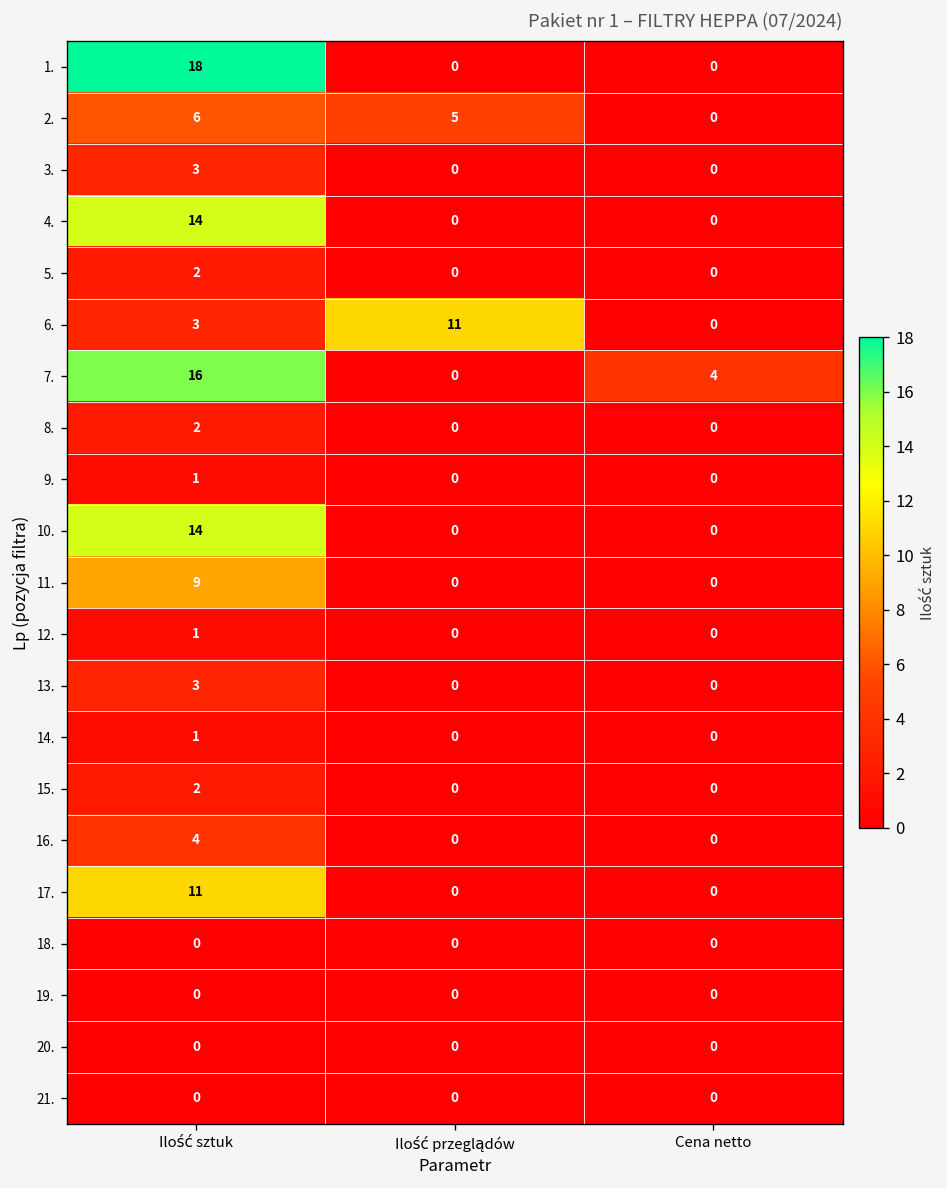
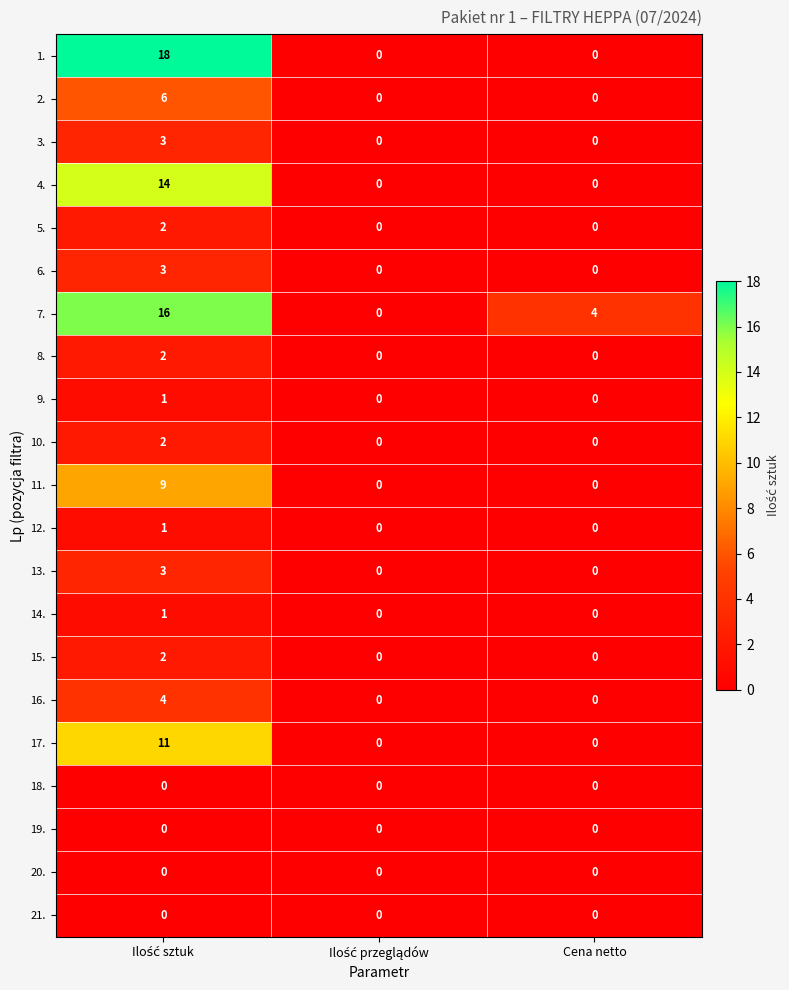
2., Ilość przeglądów: 5 -> 0
6., Ilość przeglądów: 11 -> 0
10., Ilość sztuk: 14 -> 2
